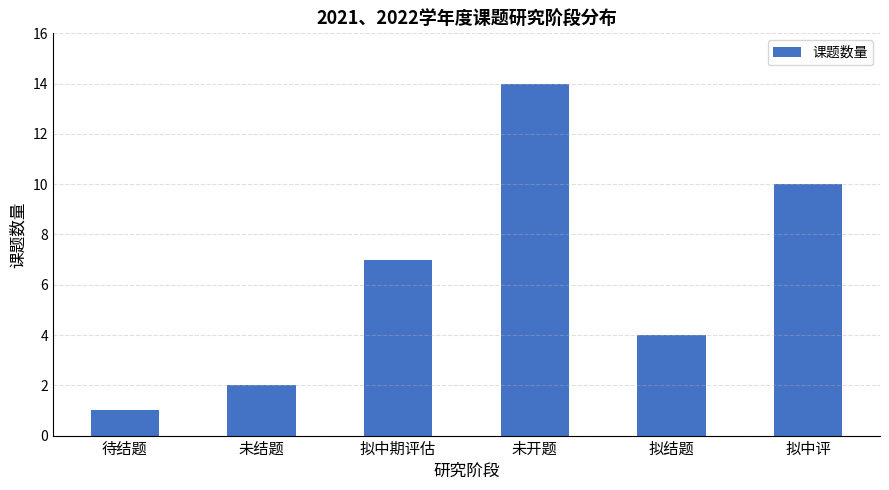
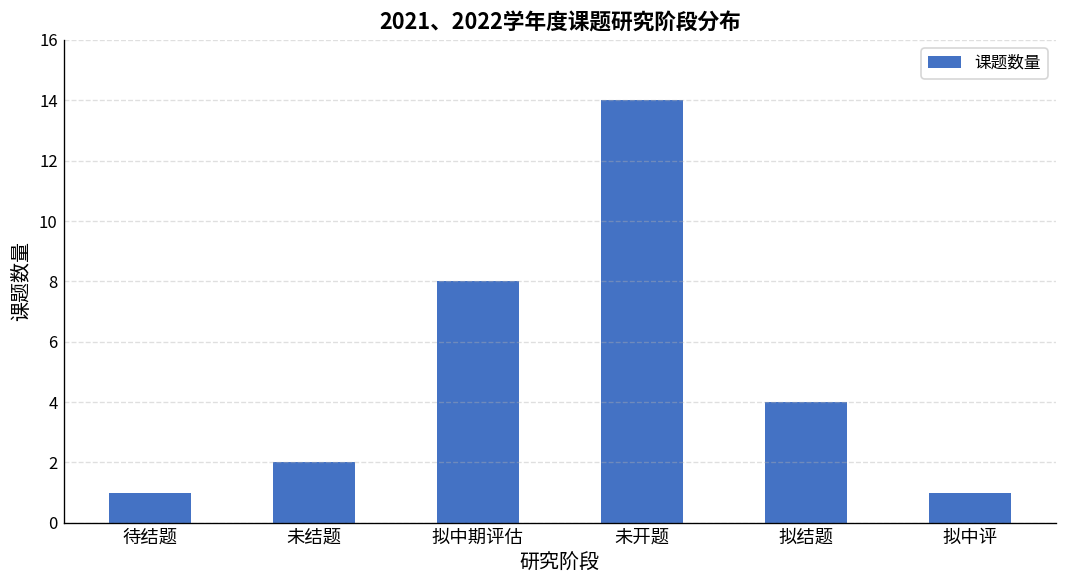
拟中期评估: 7 -> 8
拟中评: 10 -> 1
